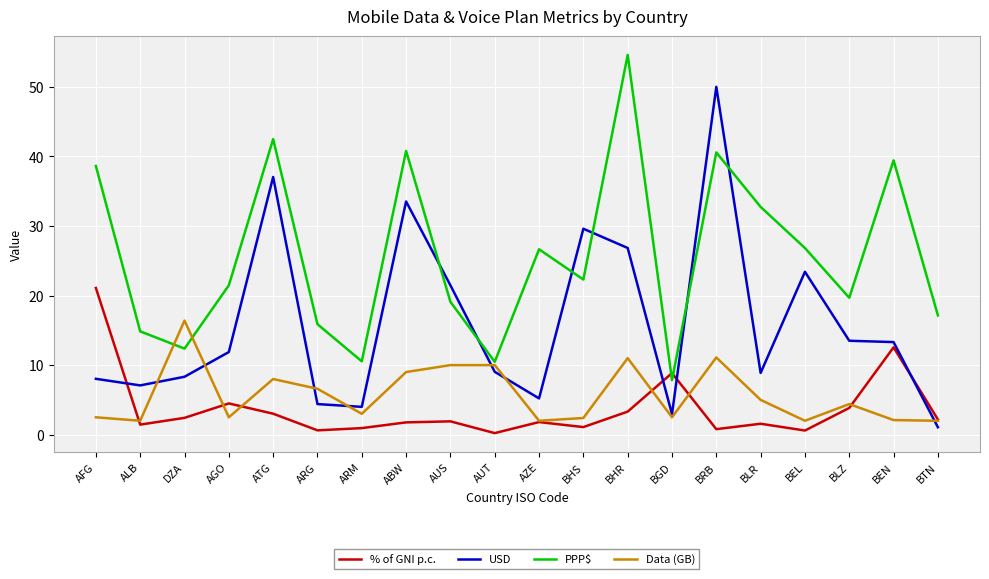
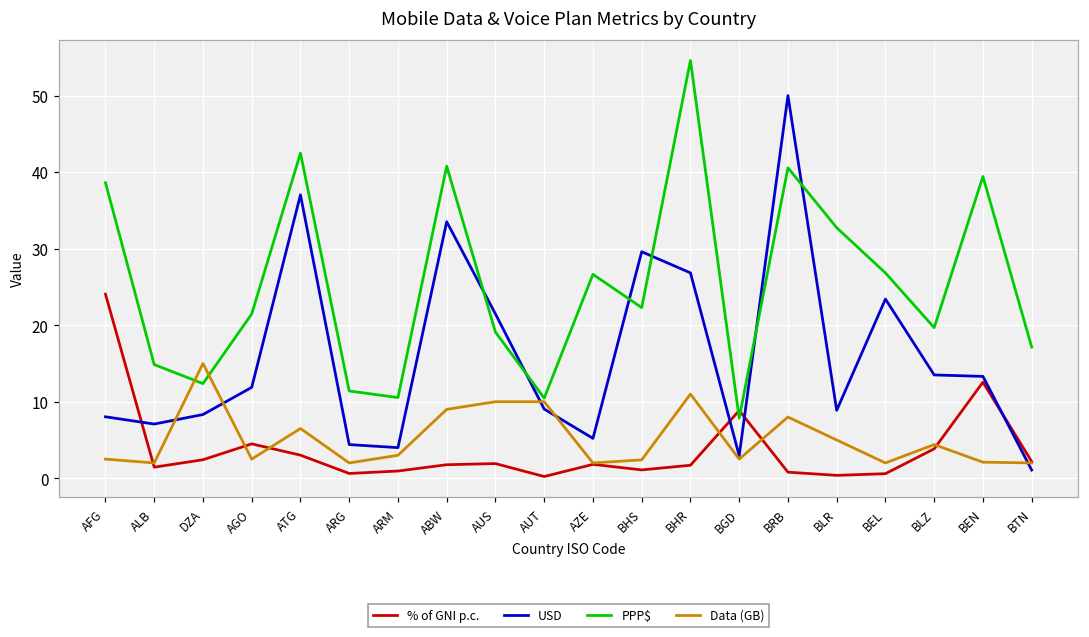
% of GNI p.c., AFG: 21 -> 24
Data (GB), DZA: 16 -> 15
Data (GB), ATG: 8 -> 7
PPP$, ARG: 16 -> 11
Data (GB), ARG: 7 -> 2
% of GNI p.c., BHR: 3 -> 2
Data (GB), BRB: 11 -> 8
% of GNI p.c., BLR: 2 -> 0
